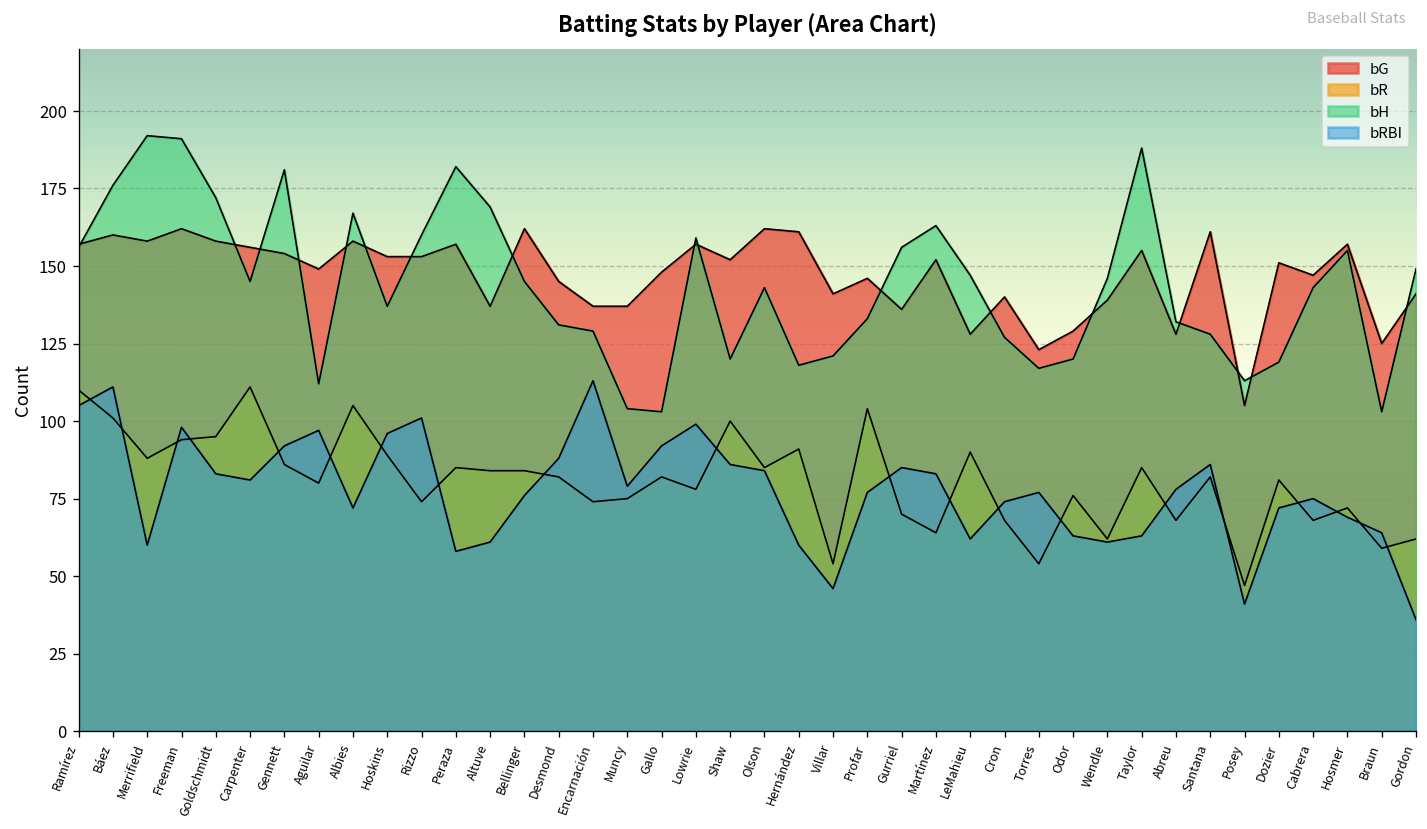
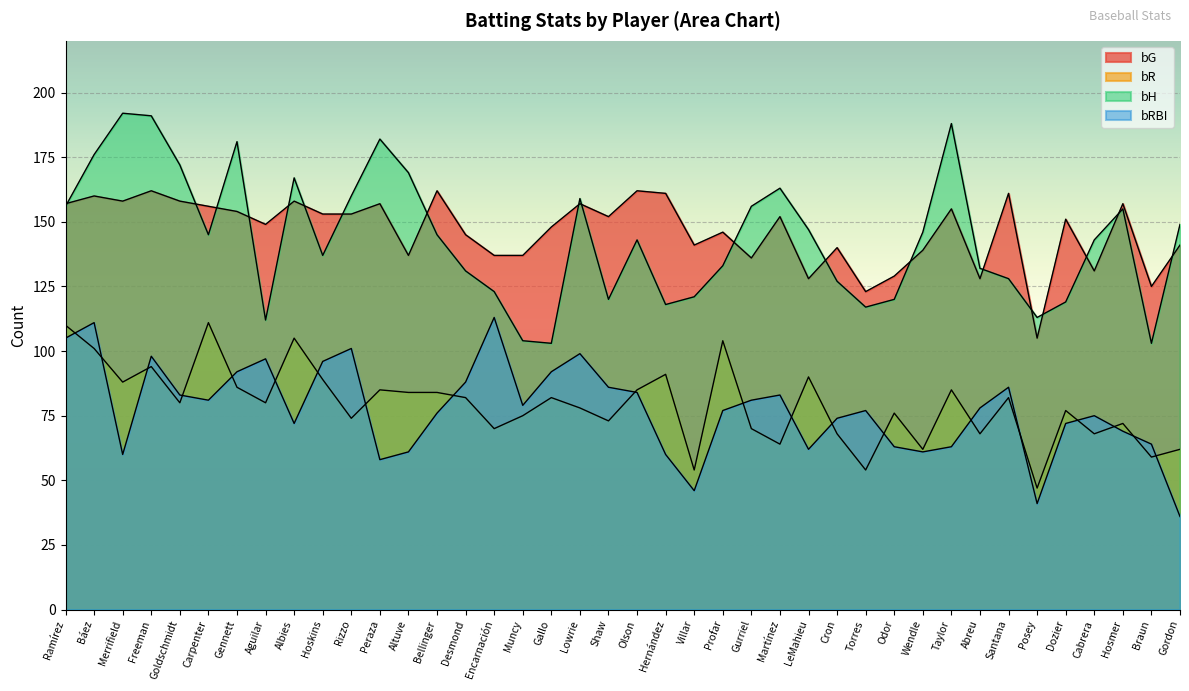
bR, Goldschmidt: 95 -> 80
bR, Encarnación: 74 -> 70
bH, Encarnación: 129 -> 123
bR, Shaw: 100 -> 73
bRBI, Gurriel: 85 -> 81
bR, Dozier: 81 -> 77
bG, Cabrera: 147 -> 131
